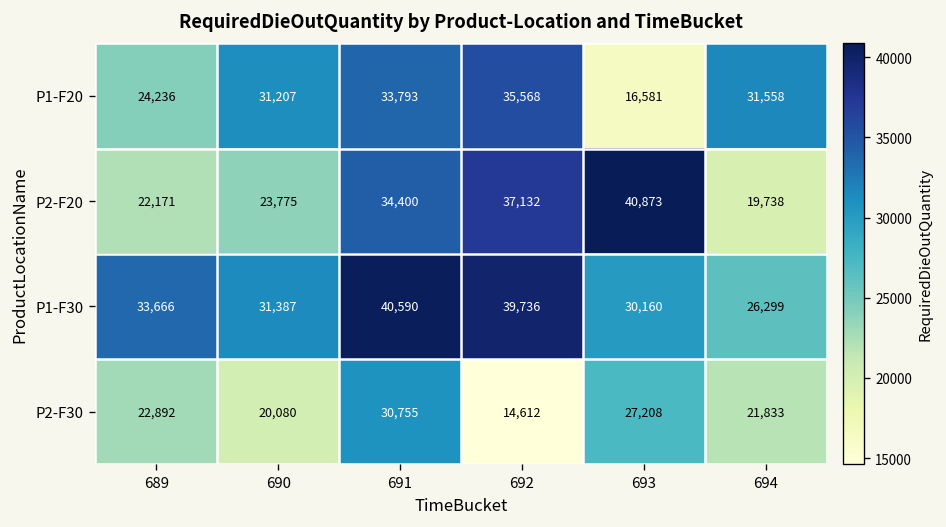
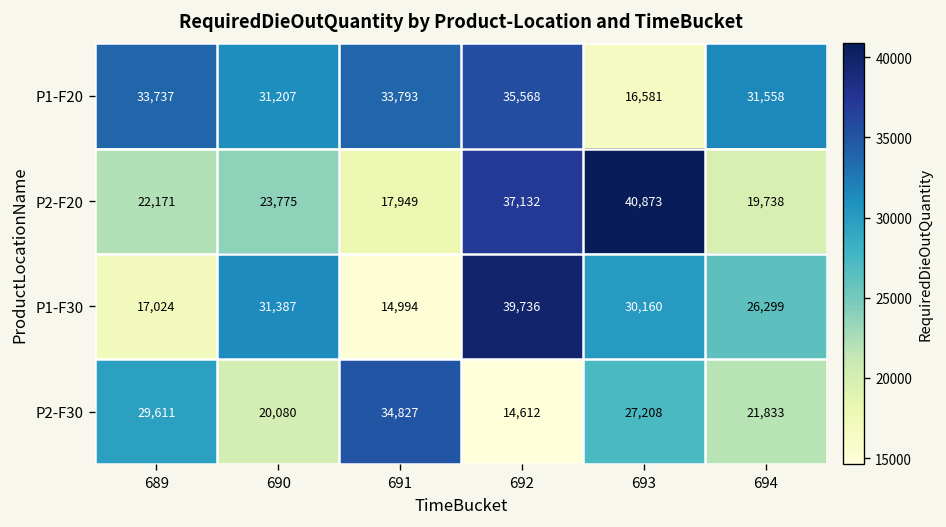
P1-F20, 689: 24,236 -> 33,737
P2-F20, 691: 34,400 -> 17,949
P1-F30, 689: 33,666 -> 17,024
P1-F30, 691: 40,590 -> 14,994
P2-F30, 689: 22,892 -> 29,611
P2-F30, 691: 30,755 -> 34,827
